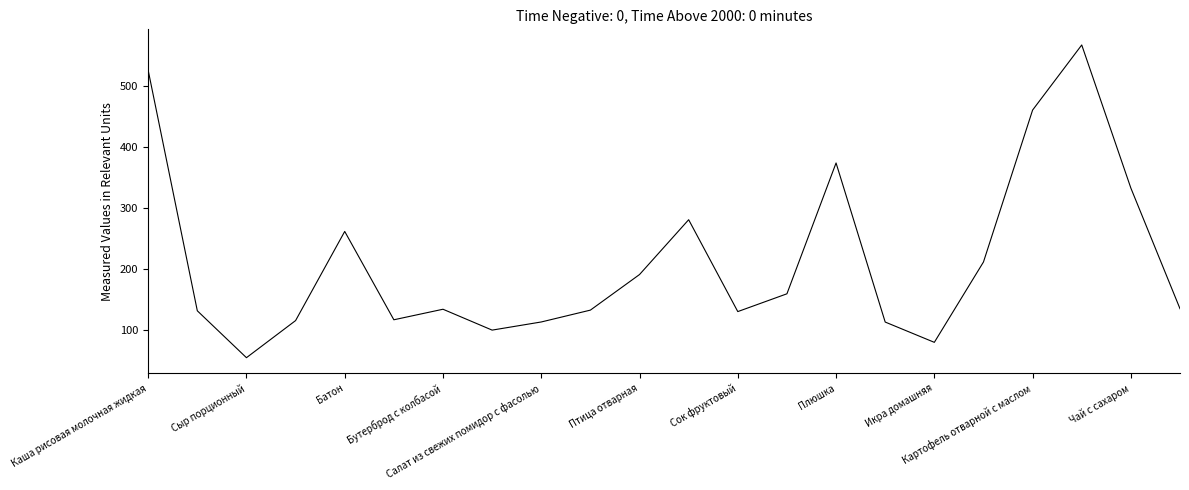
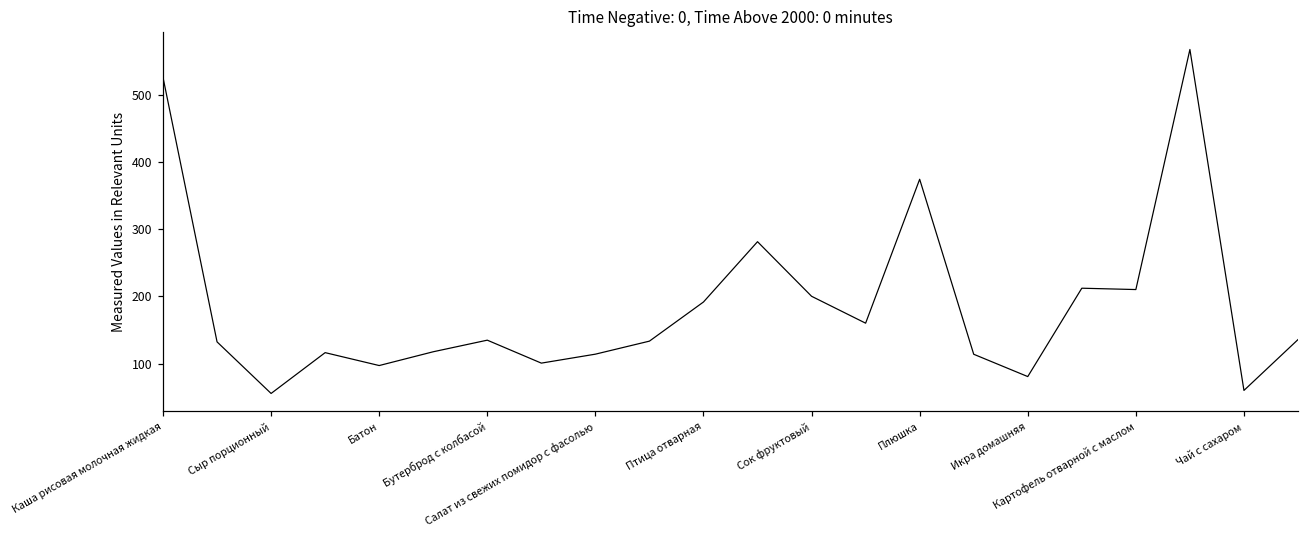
Батон: 260 -> 100
Сок фруктовый: 130 -> 200
Картофель отварной с маслом: 460 -> 210
Чай с сахаром: 330 -> 60
